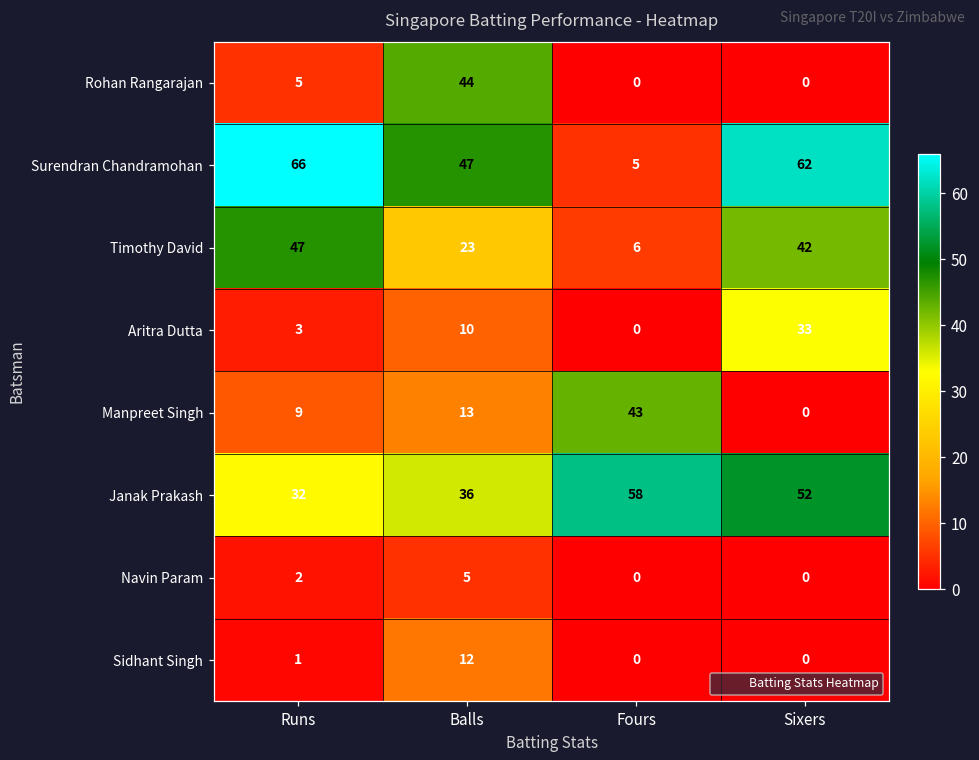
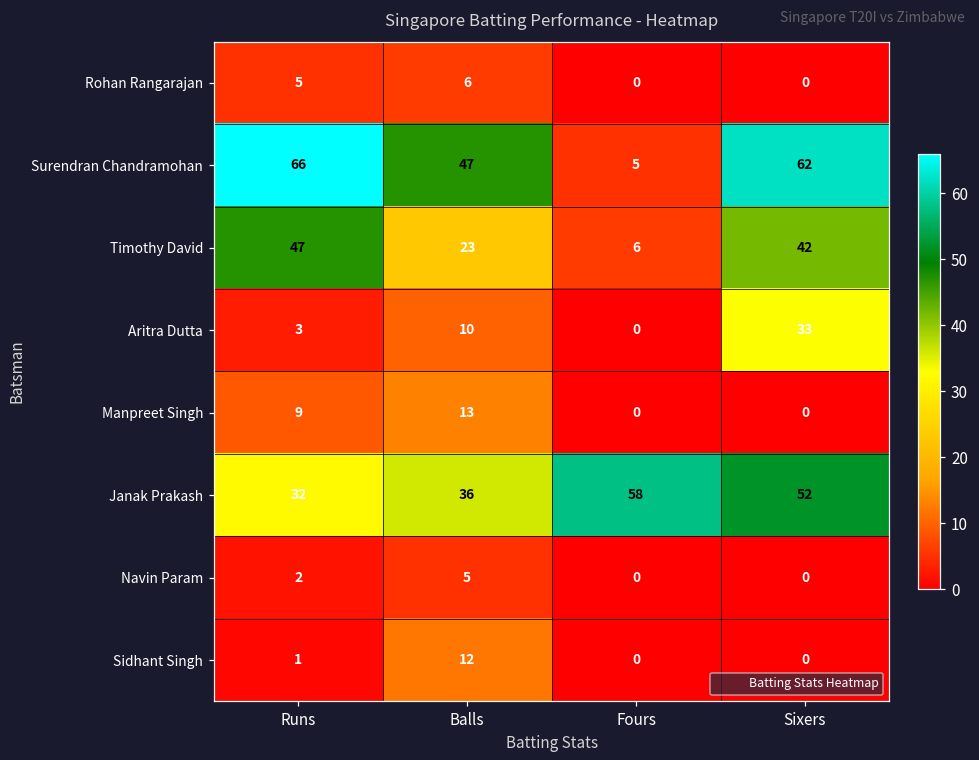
Rohan Rangarajan, Balls: 44 -> 6
Manpreet Singh, Fours: 43 -> 0
